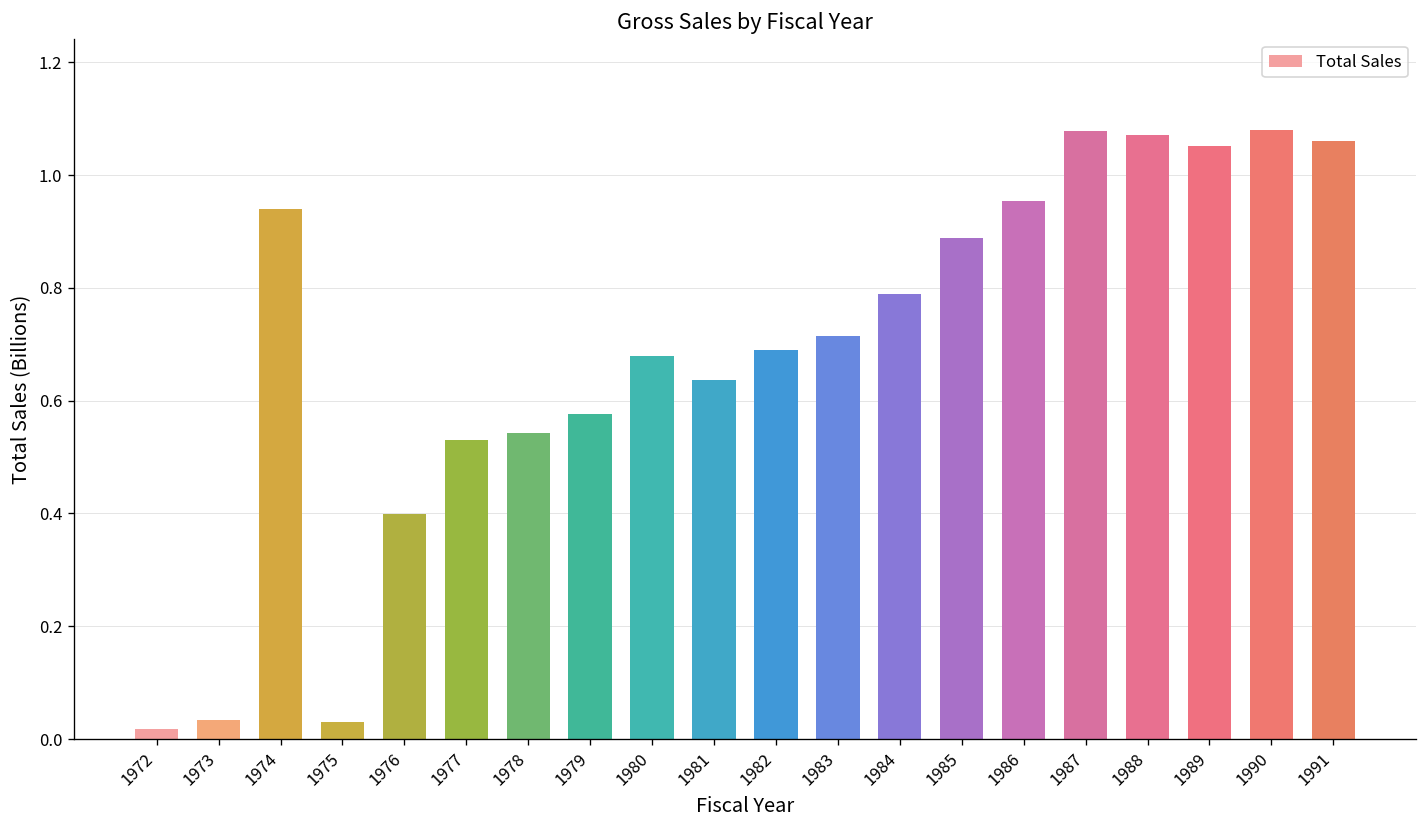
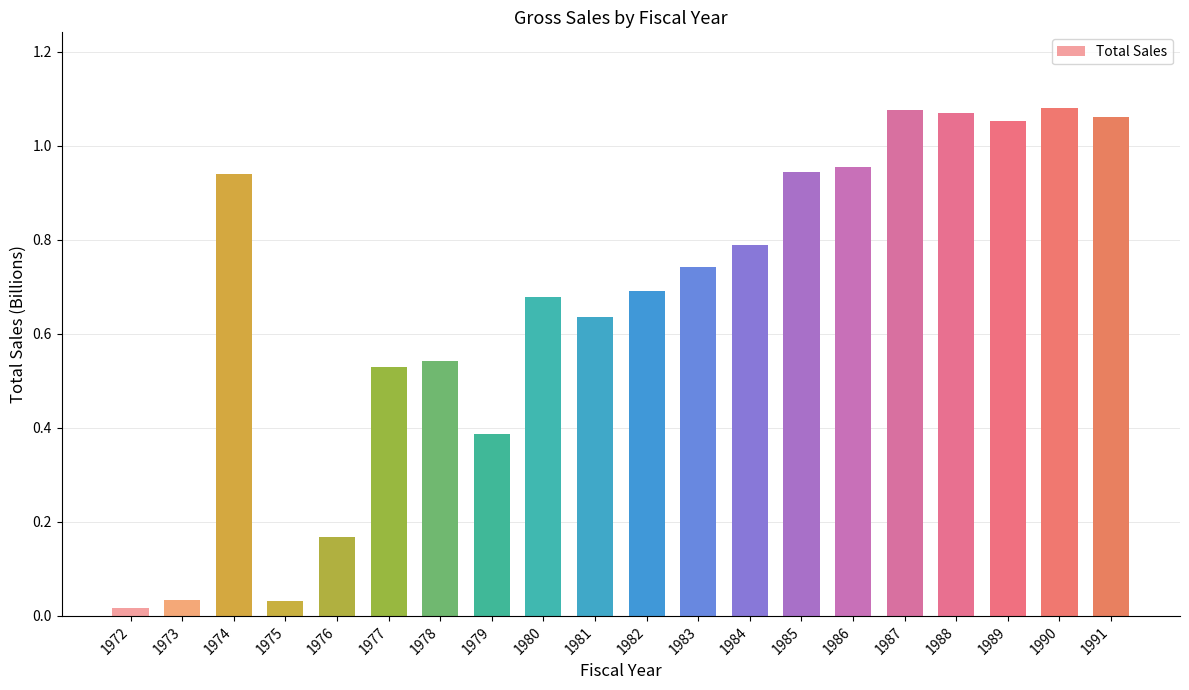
1976: 0.40 -> 0.17
1979: 0.58 -> 0.39
1983: 0.72 -> 0.74
1985: 0.89 -> 0.94
